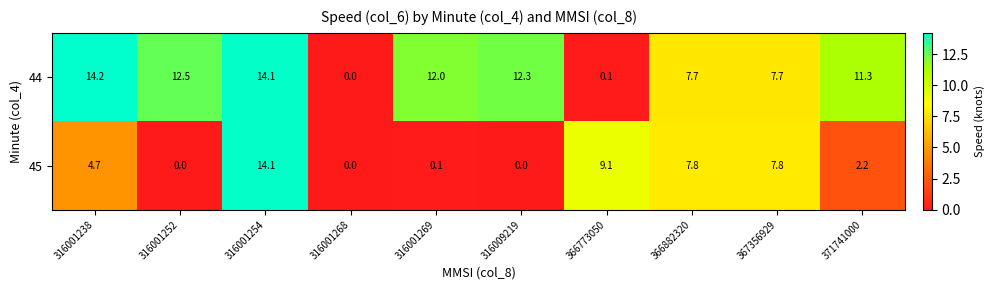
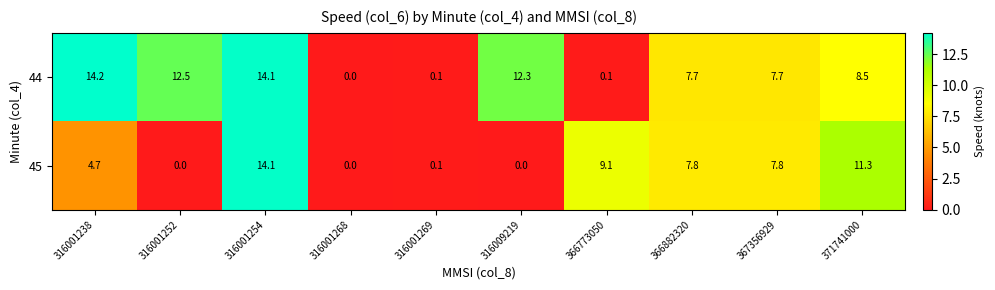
44, 316001269: 12.0 -> 0.1
44, 371741000: 11.3 -> 8.5
45, 371741000: 2.2 -> 11.3
